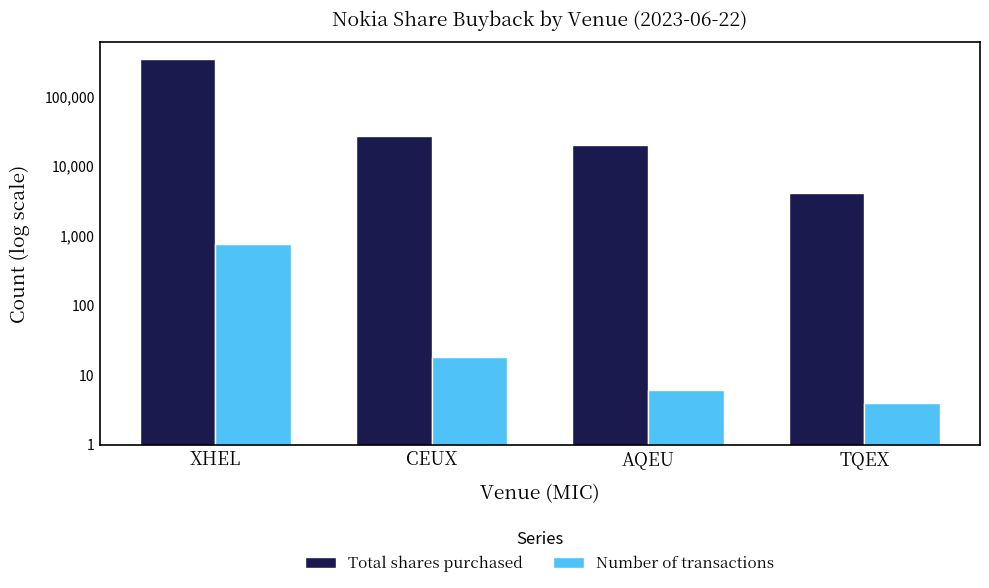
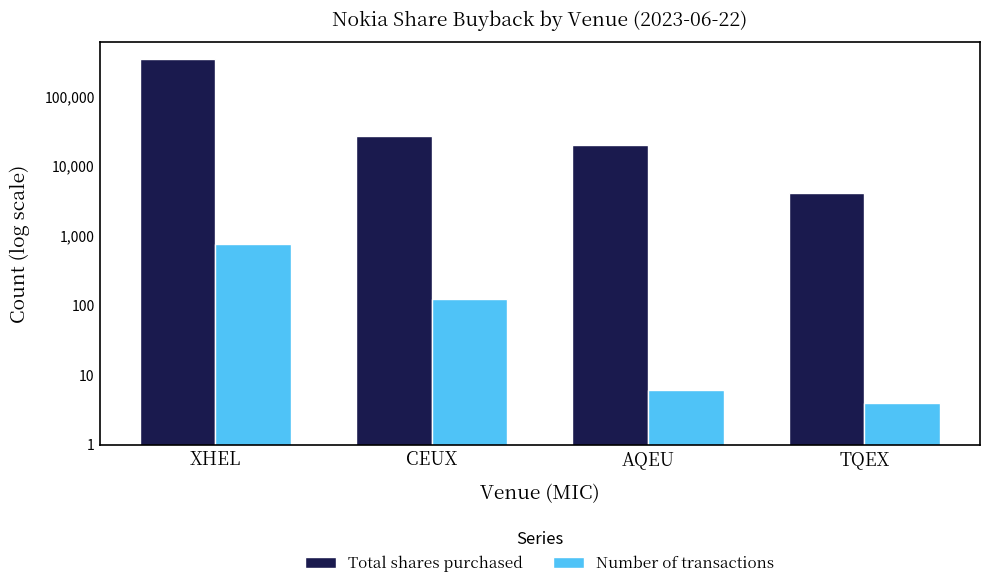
Number of transactions, CEUX: 18 -> 120
